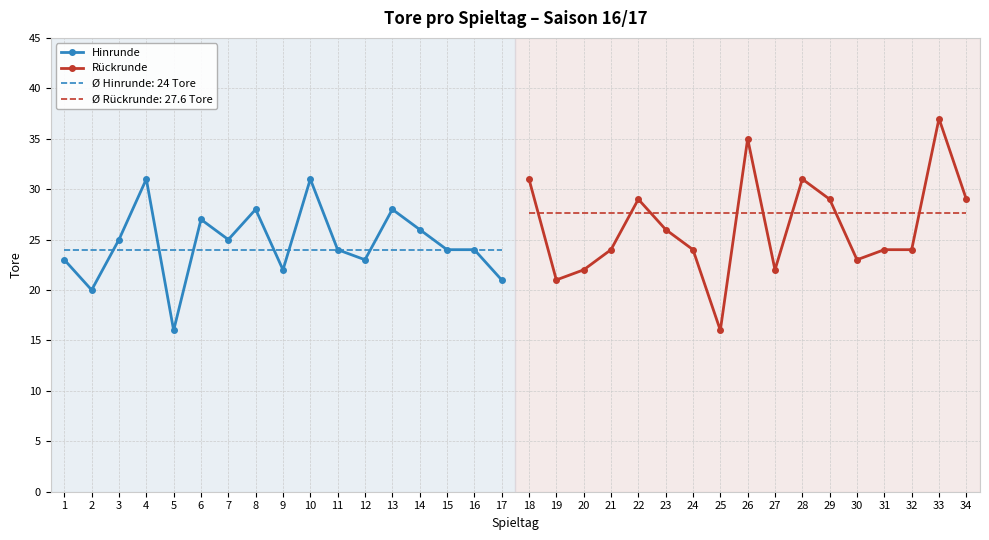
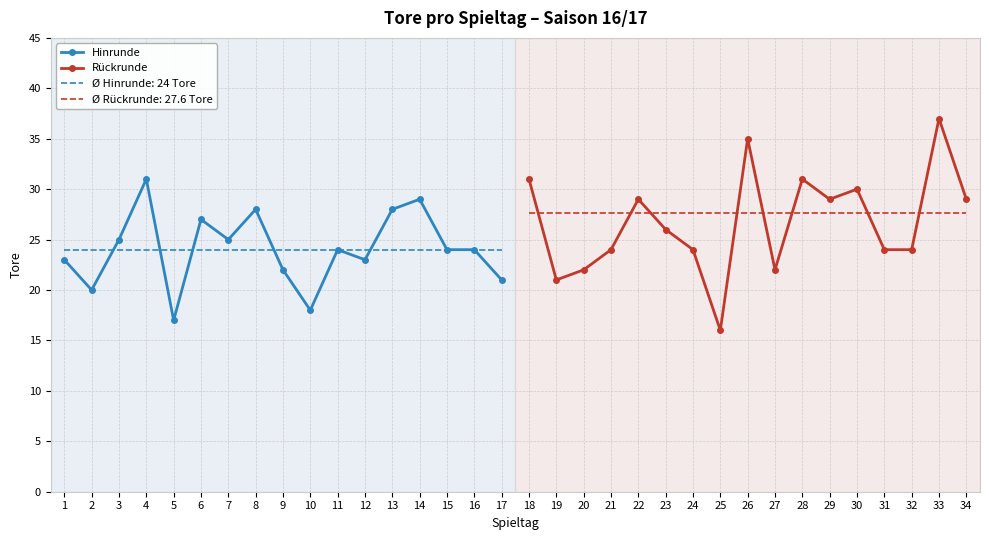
Hinrunde, 5: 16 -> 17
Hinrunde, 10: 31 -> 18
Hinrunde, 14: 26 -> 29
Rückrunde, 30: 23 -> 30
